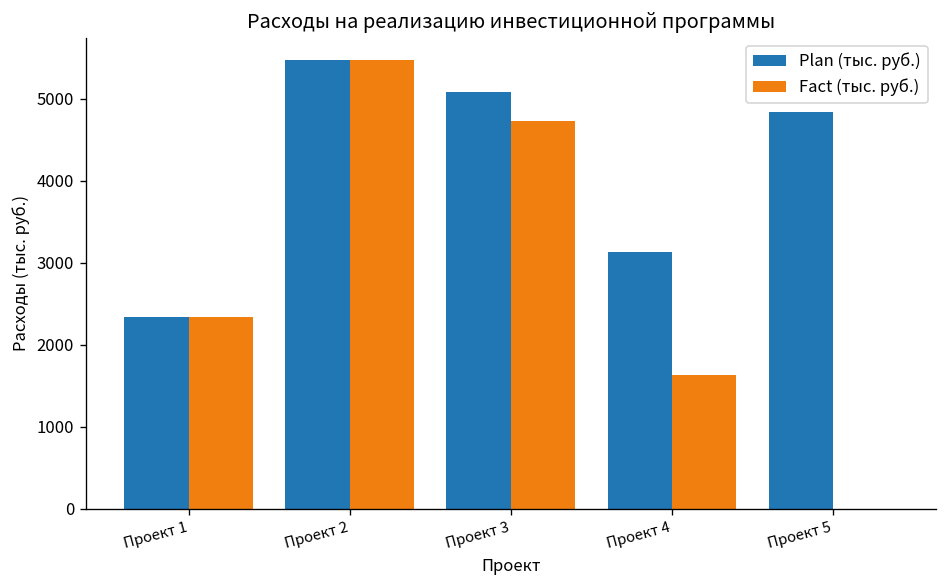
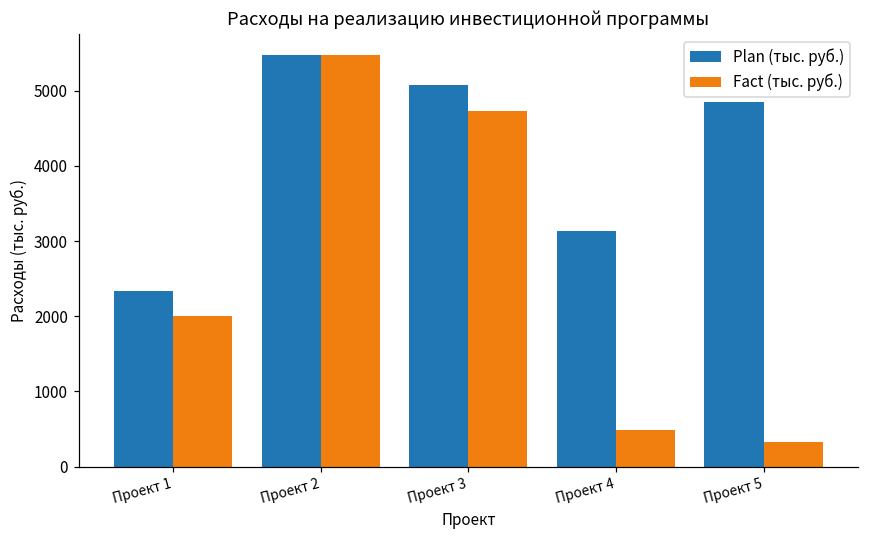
Fact (тыс. руб.), Проект 1: 2300 -> 2000
Fact (тыс. руб.), Проект 4: 1600 -> 500
Fact (тыс. руб.), Проект 5: 0 -> 300
